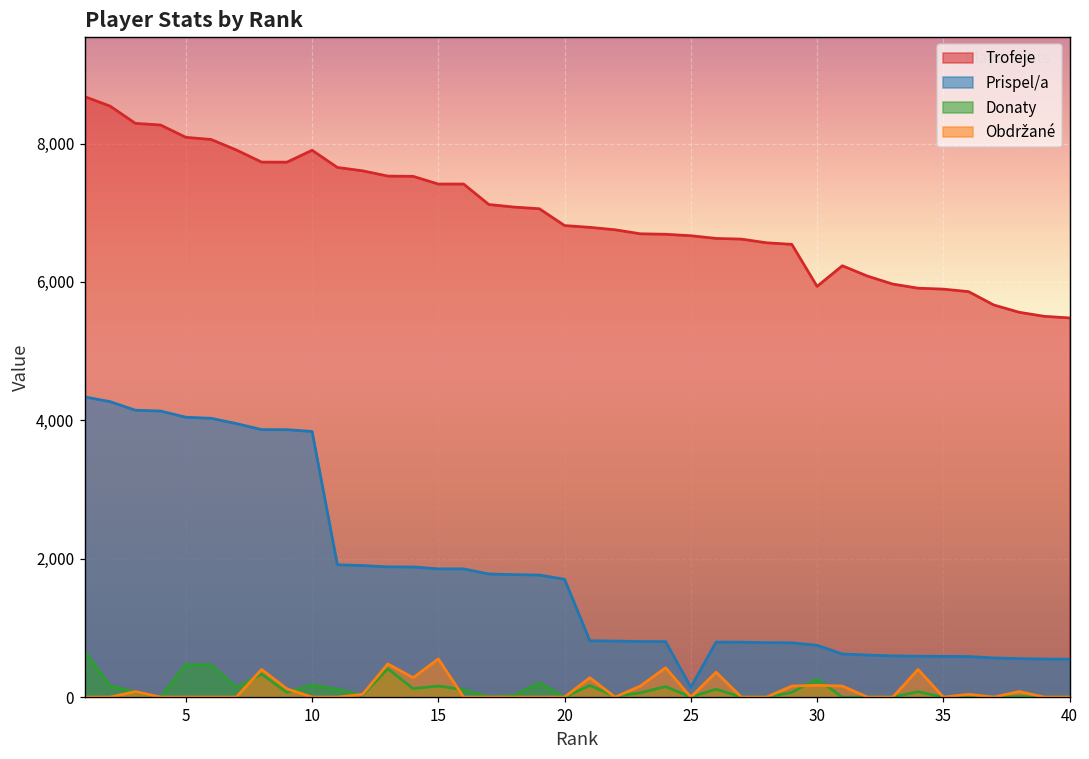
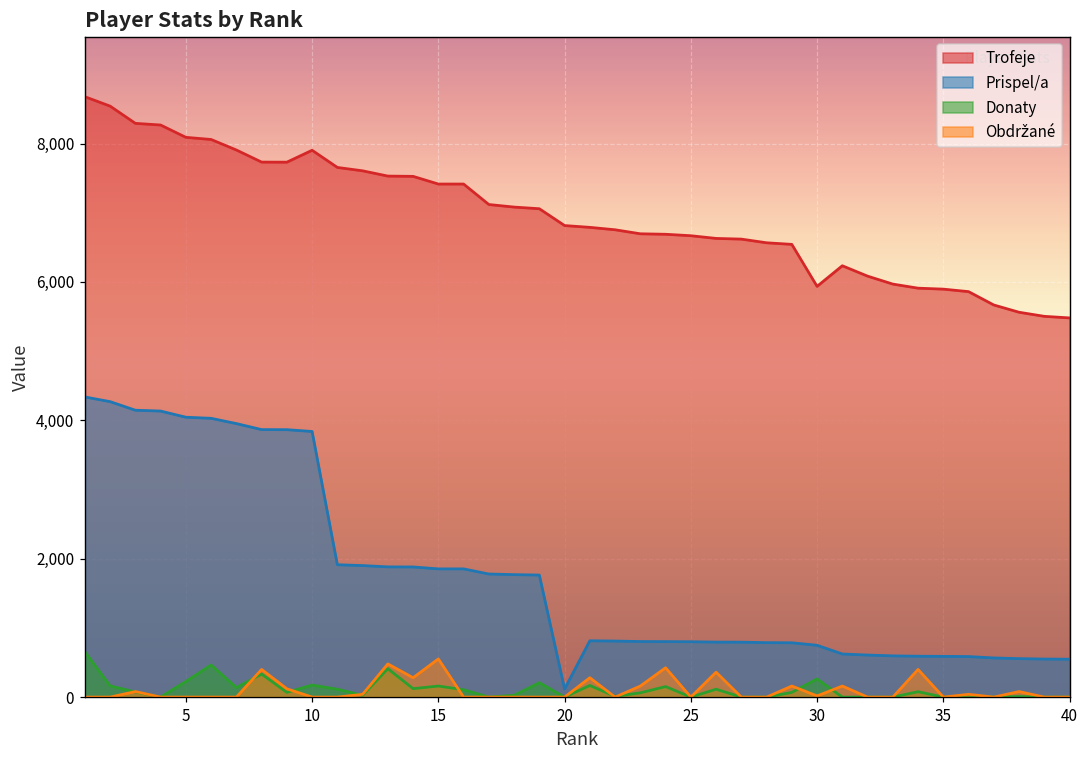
Donaty, 5: 500 -> 200
Prispel/a, 20: 1,700 -> 100
Prispel/a, 25: 100 -> 800
Obdržané, 30: 200 -> 0
